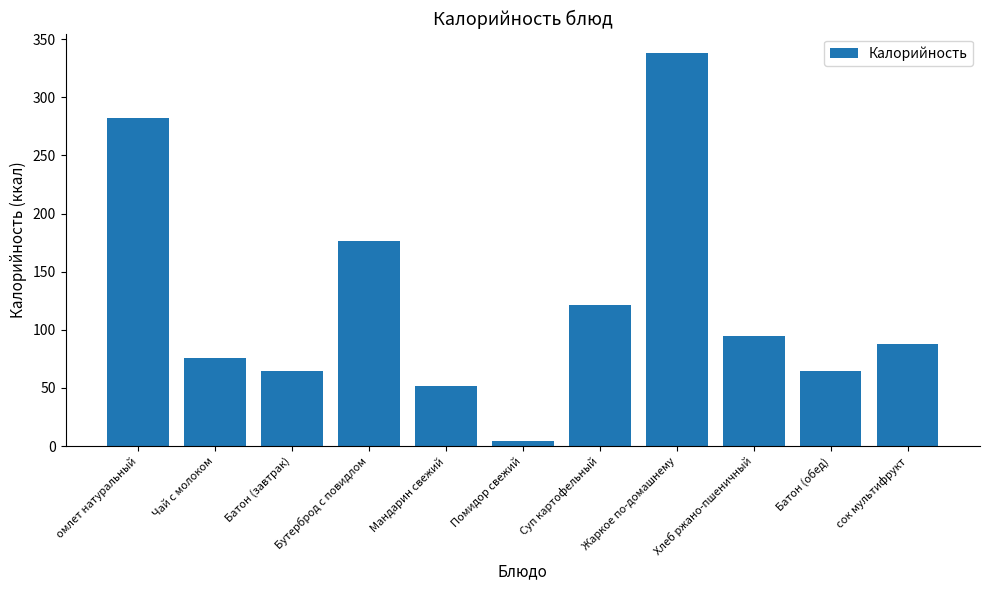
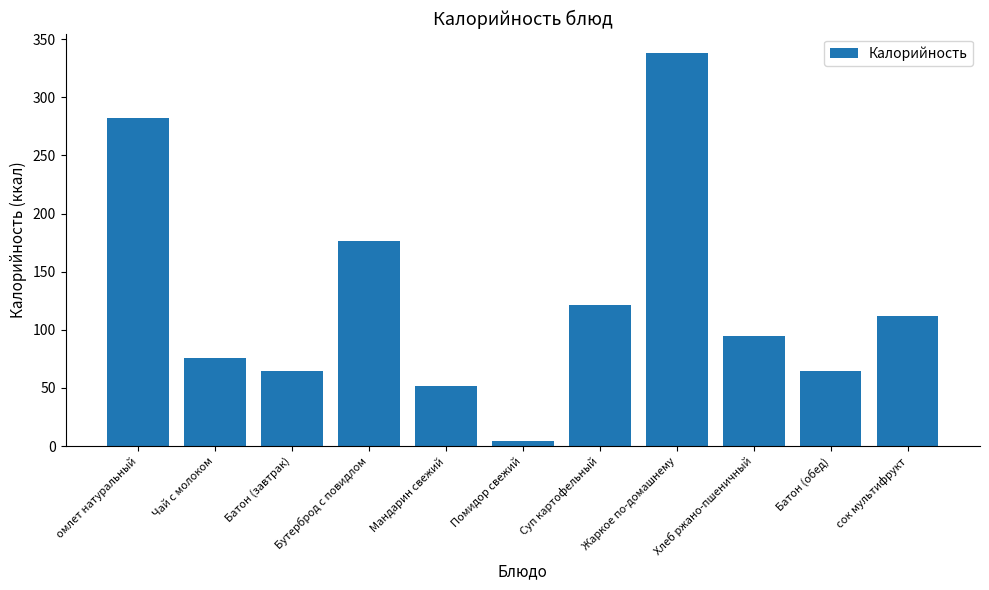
сок мультифрукт: 88 -> 112
